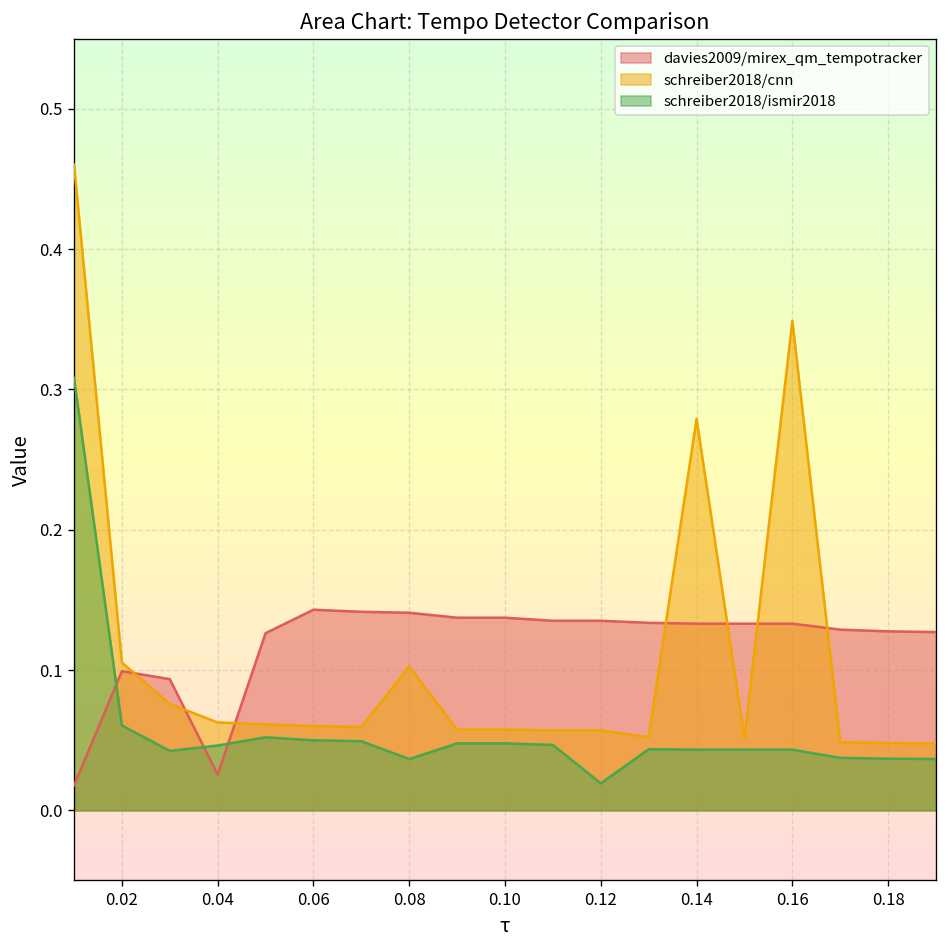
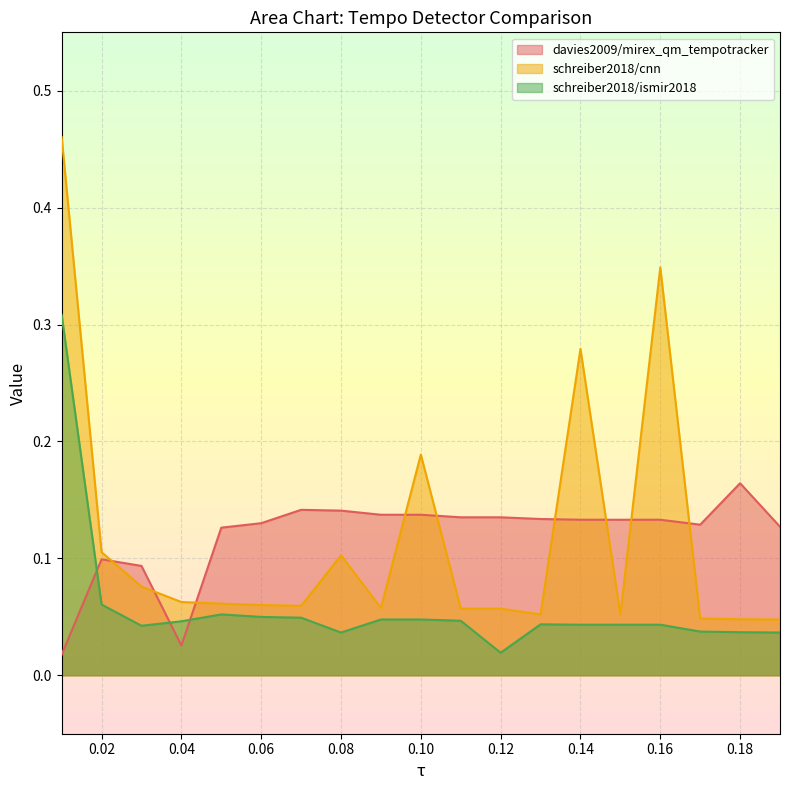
davies2009/mirex_qm_tempotracker, 0.06: 0.143 -> 0.130
schreiber2018/cnn, 0.10: 0.058 -> 0.189
davies2009/mirex_qm_tempotracker, 0.18: 0.128 -> 0.164
